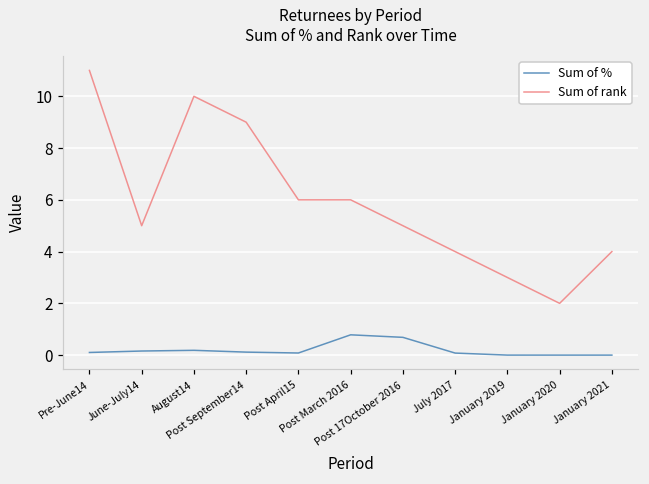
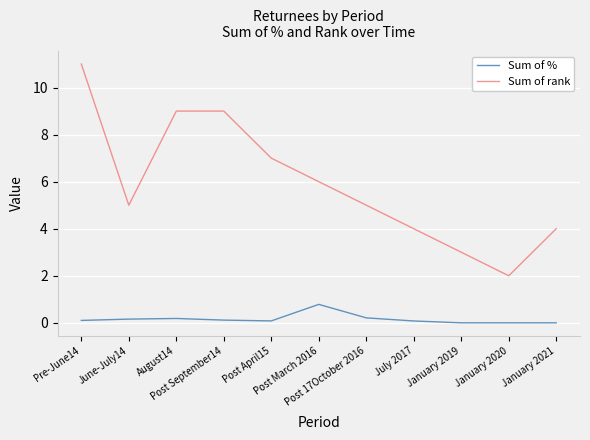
Sum of rank, August14: 10 -> 9
Sum of rank, Post April15: 6 -> 7
Sum of %, Post 17October 2016: 0.7 -> 0.2
